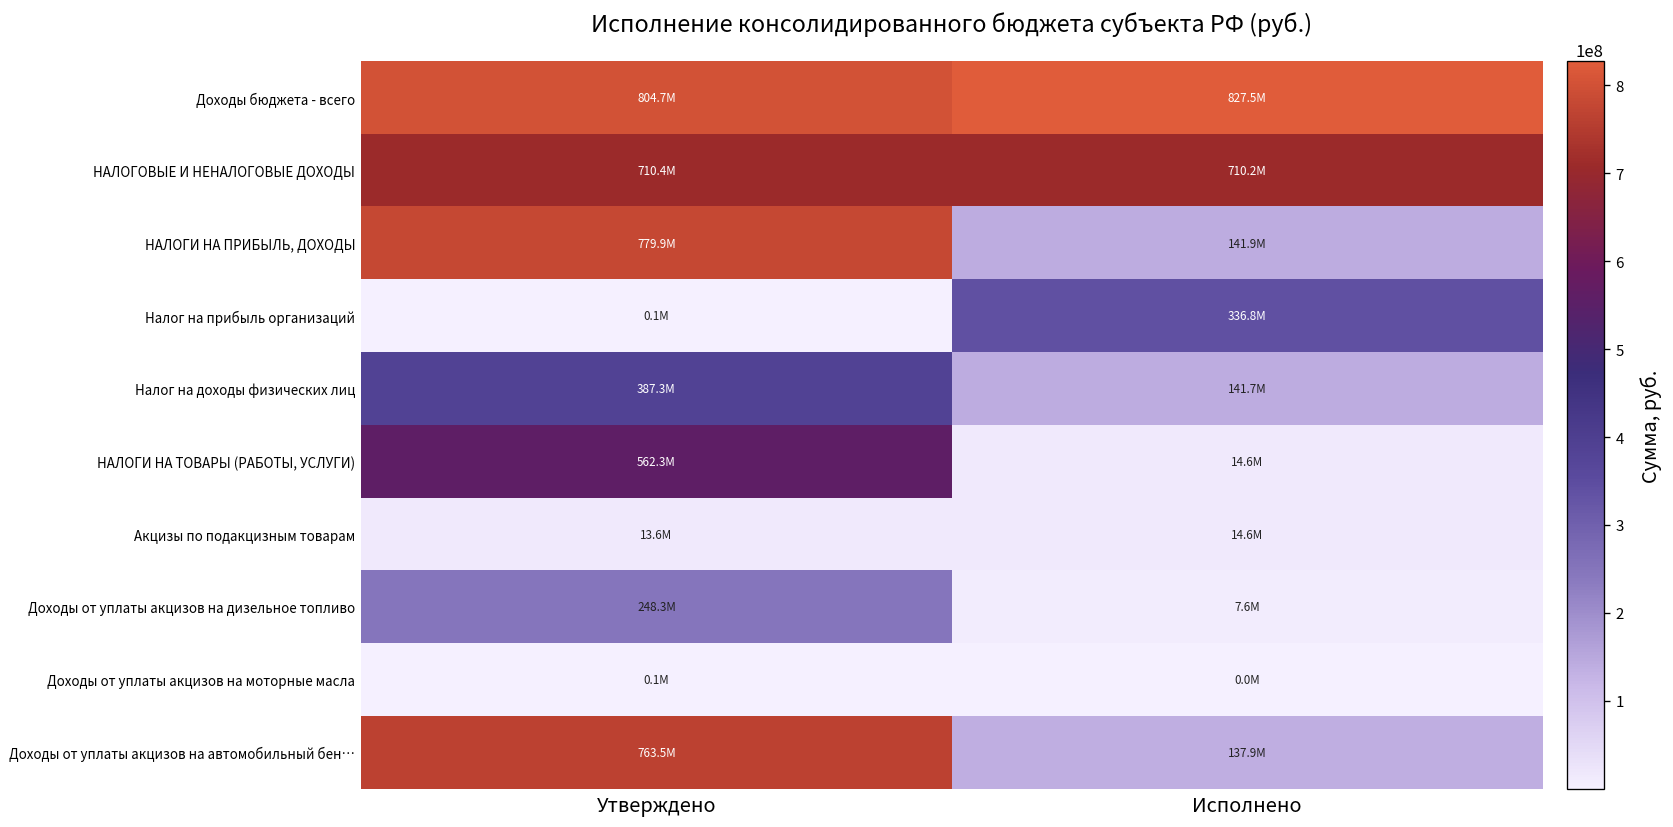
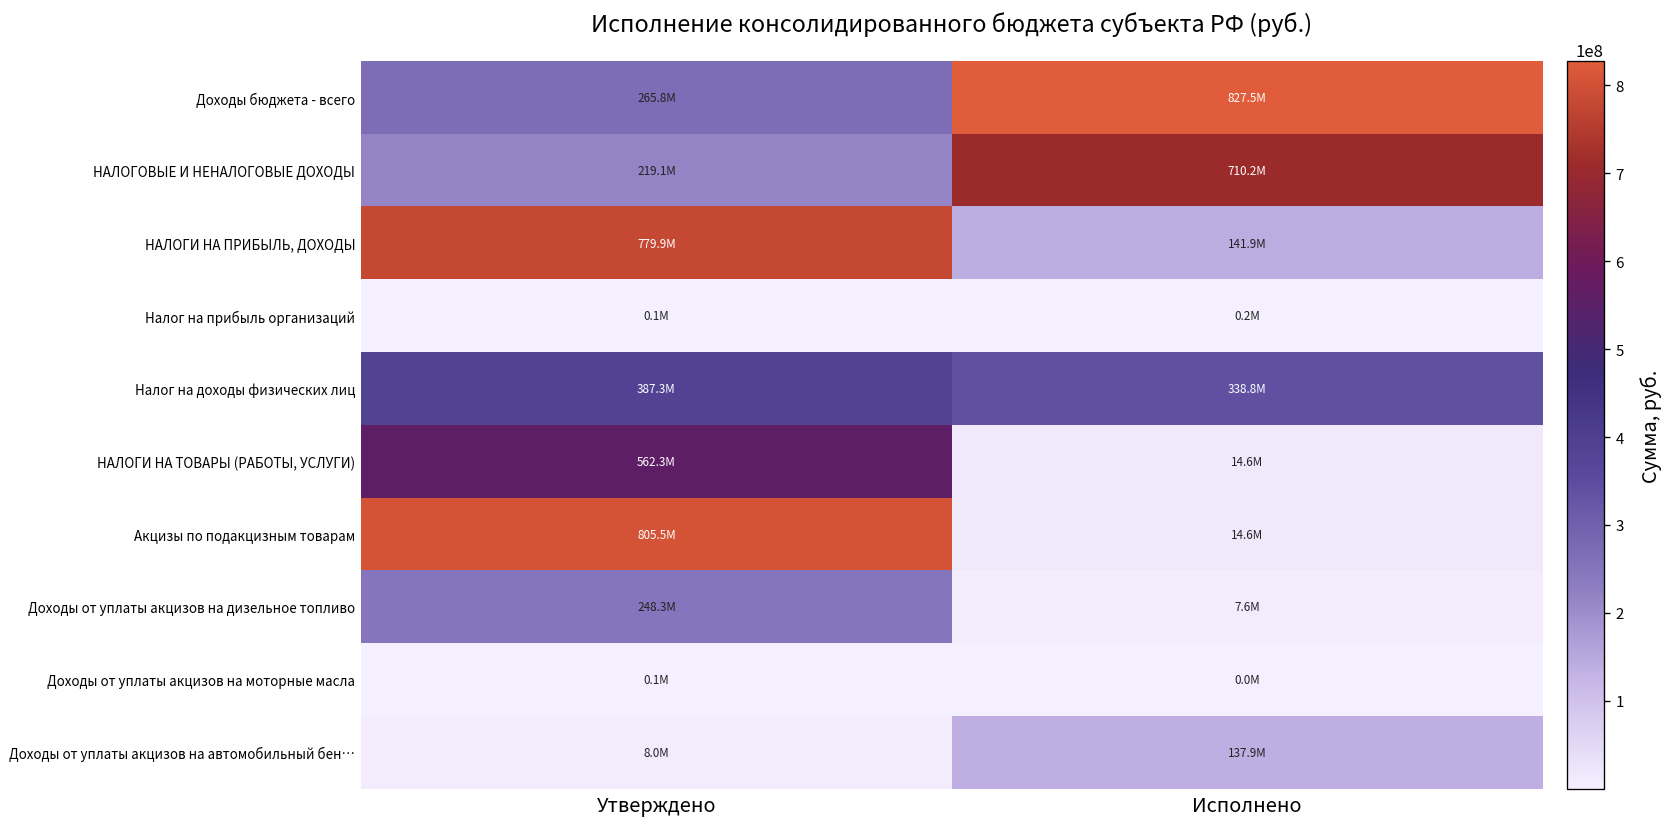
Доходы бюджета - всего, Утверждено: 804.7M -> 265.8M
НАЛОГОВЫЕ И НЕНАЛОГОВЫЕ ДОХОДЫ, Утверждено: 710.4M -> 219.1M
Налог на прибыль организаций, Исполнено: 336.8M -> 0.2M
Налог на доходы физических лиц, Исполнено: 141.7M -> 338.8M
Акцизы по подакцизным товарам, Утверждено: 13.6M -> 805.5M
Доходы от уплаты акцизов на автомобильный бен…, Утверждено: 763.5M -> 8.0M
